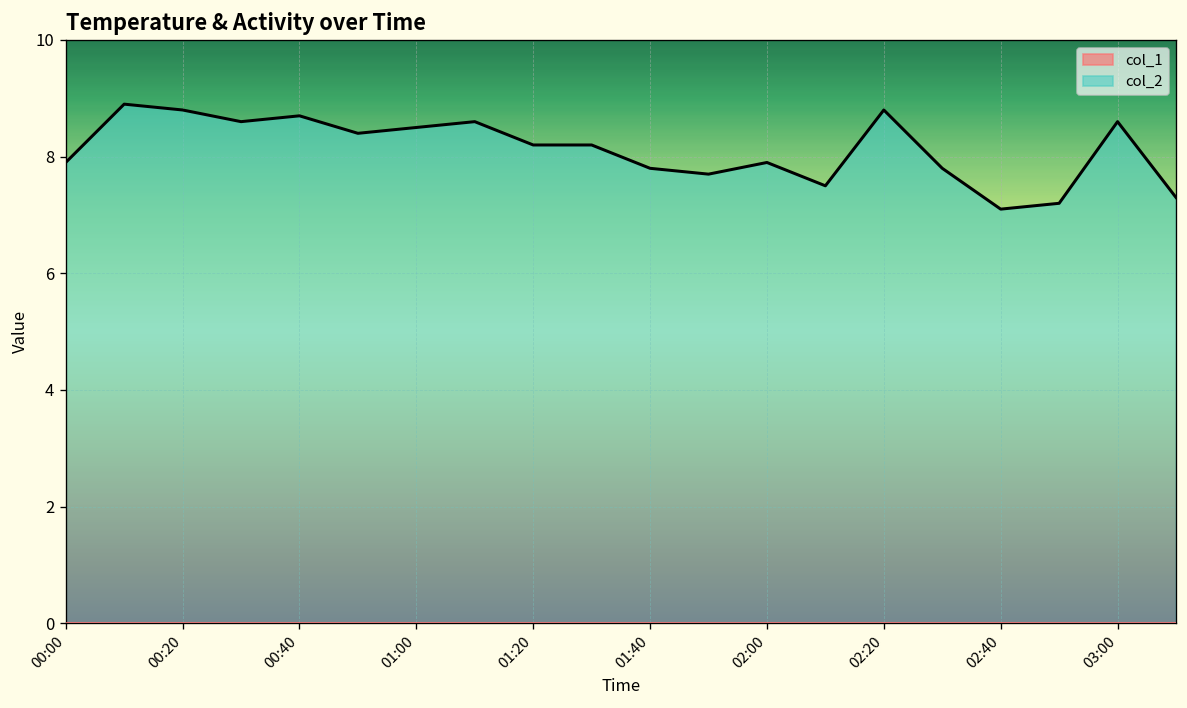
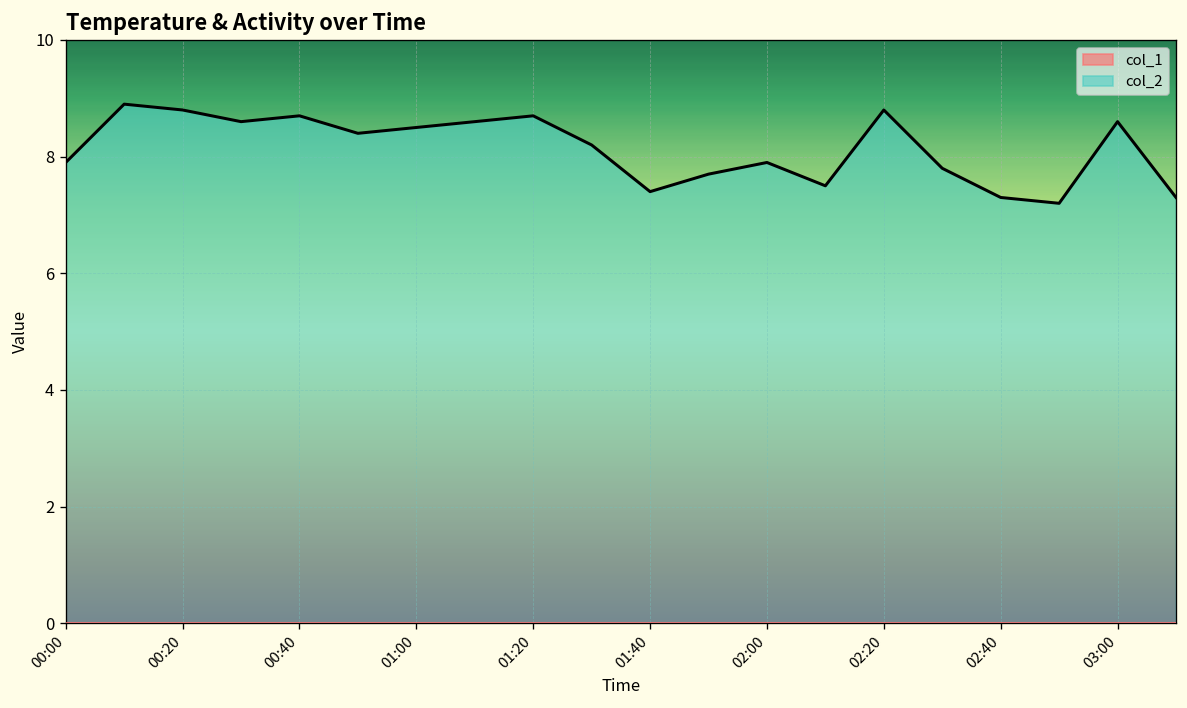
col_2, 01:20: 8.2 -> 8.7
col_2, 01:40: 7.8 -> 7.4
col_2, 02:40: 7.1 -> 7.3
